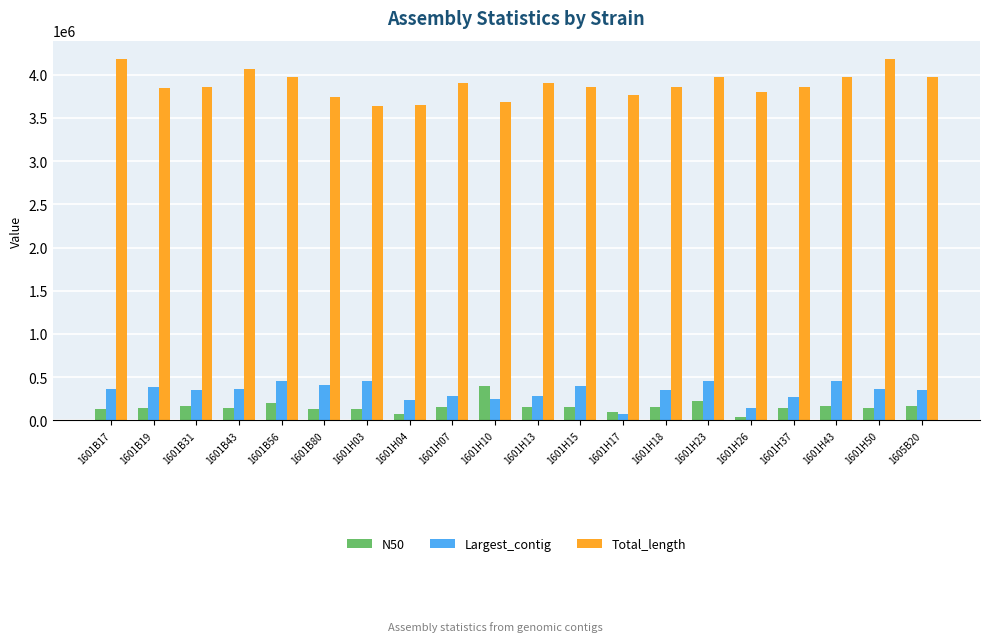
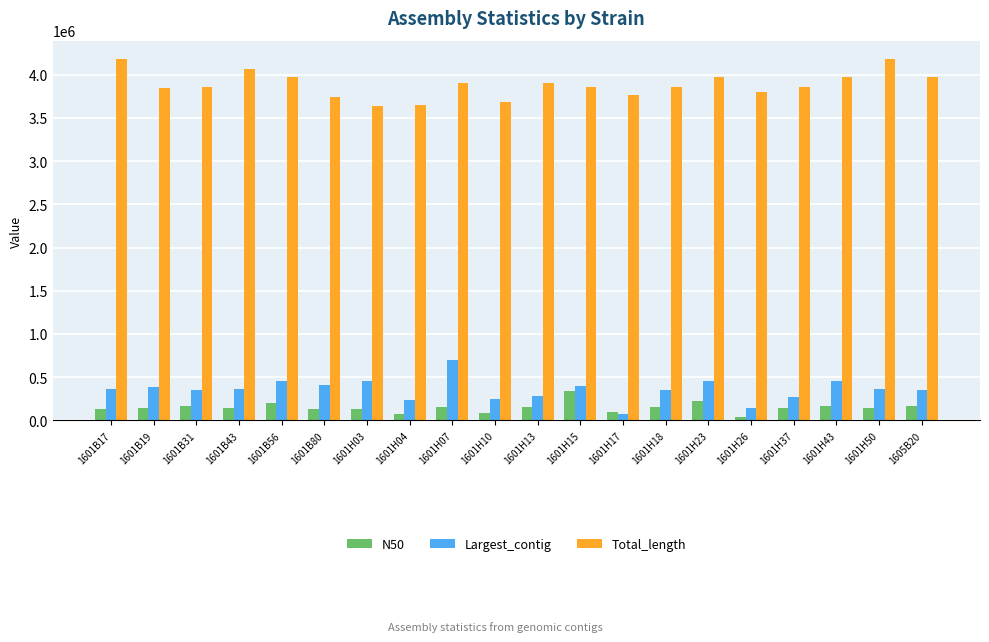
Largest_contig, 1601H07: 300000 -> 700000
N50, 1601H10: 400000 -> 100000
N50, 1601H15: 200000 -> 300000
